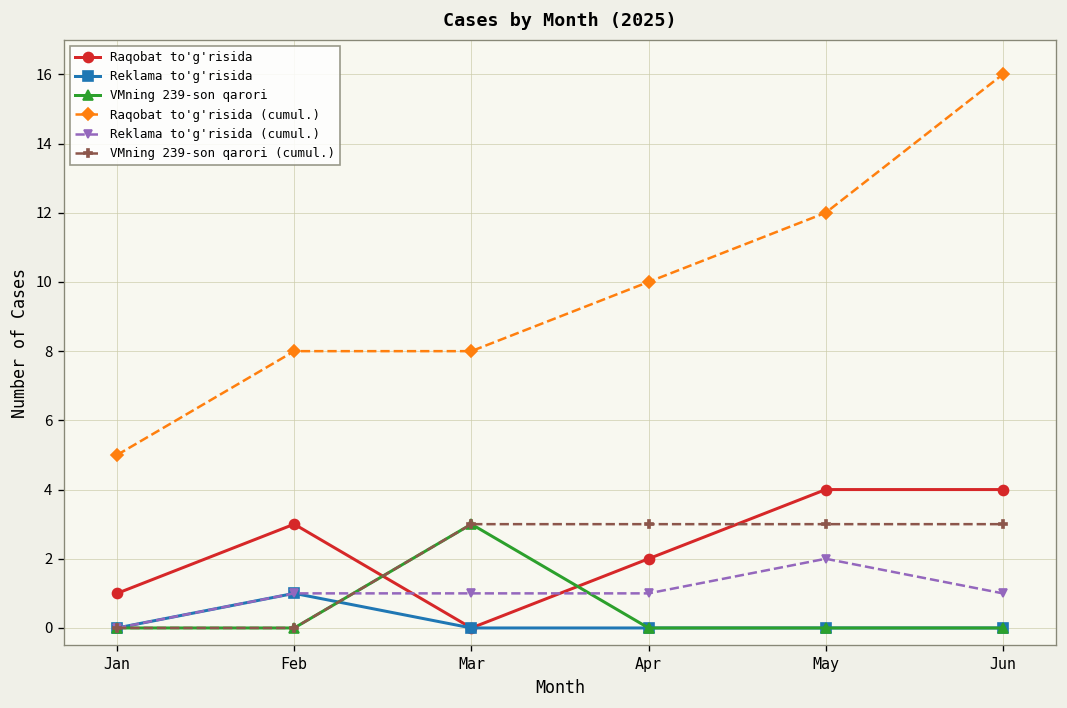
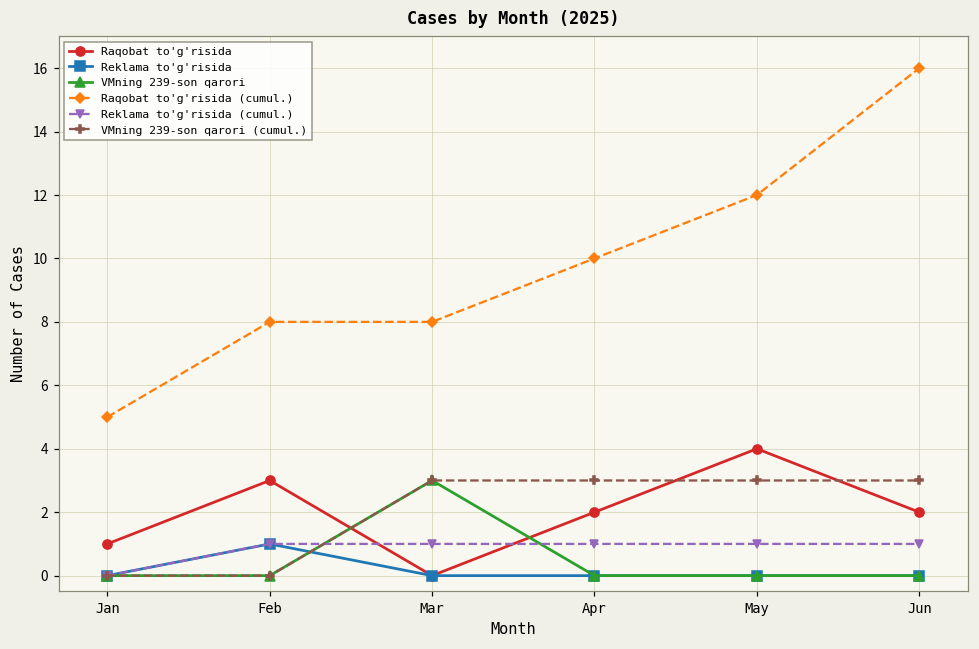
Reklama to'g'risida (cumul.), May: 2 -> 1
Raqobat to'g'risida, Jun: 4 -> 2
